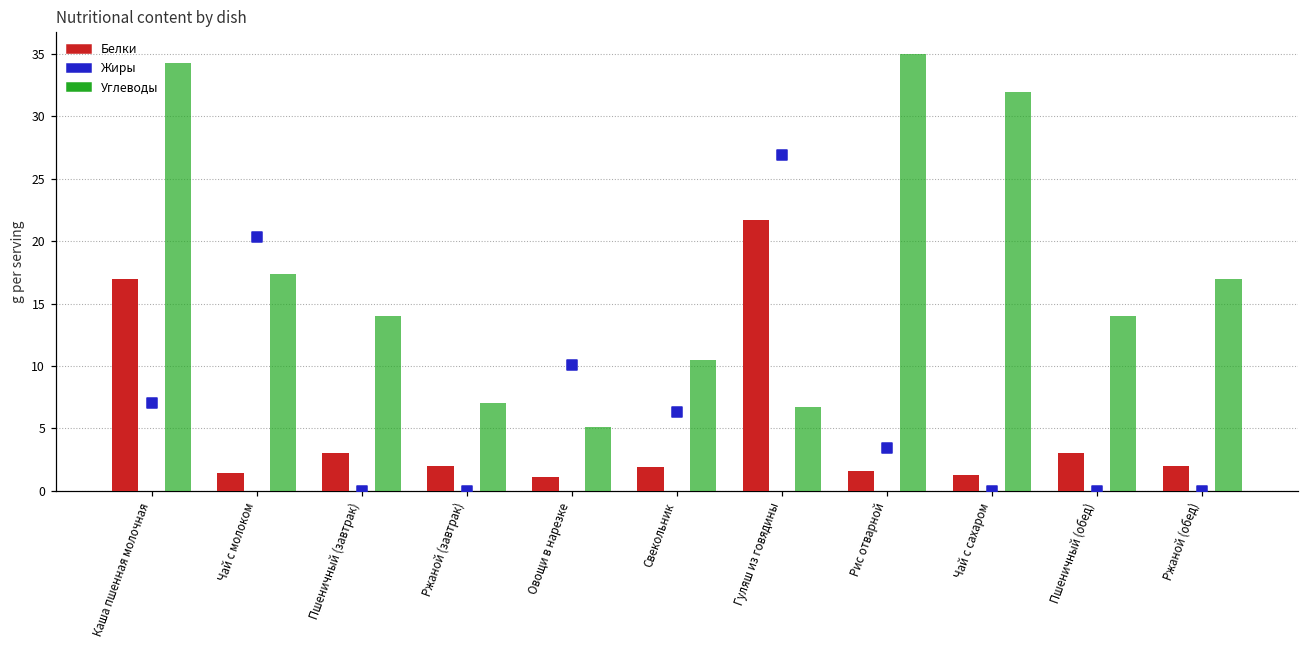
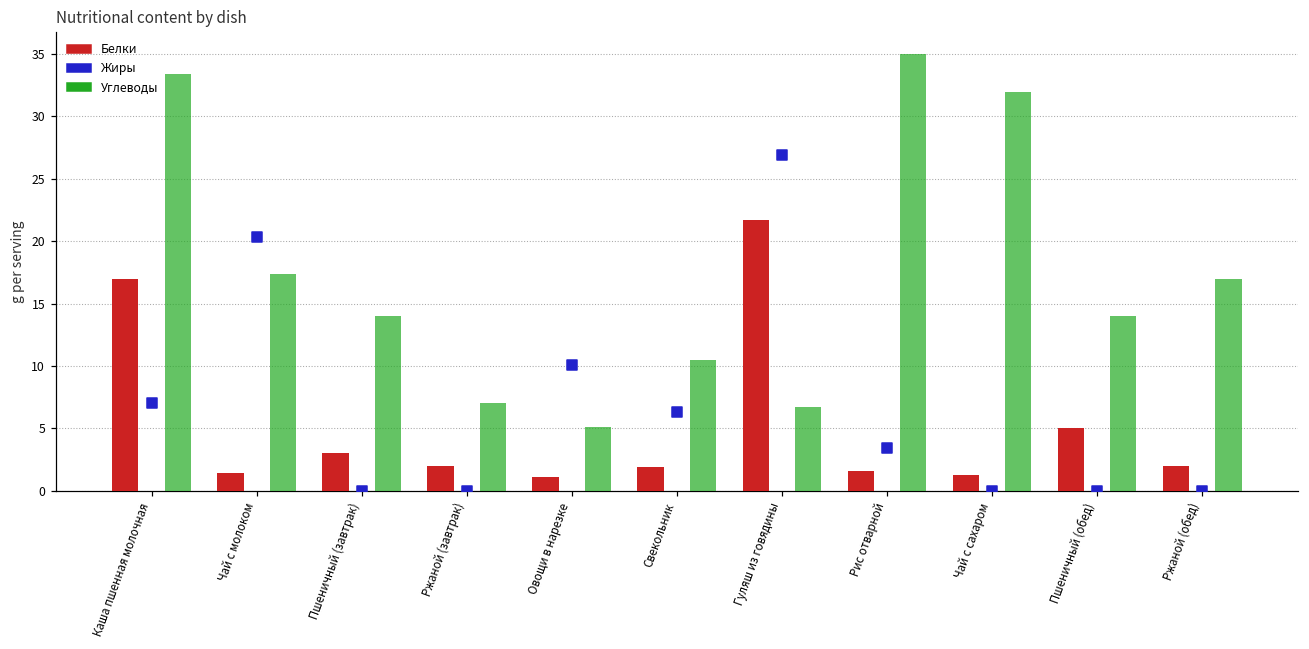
Углеводы, Каша пшенная молочная: 34.3 -> 33.4
Белки, Пшеничный (обед): 3 -> 5
